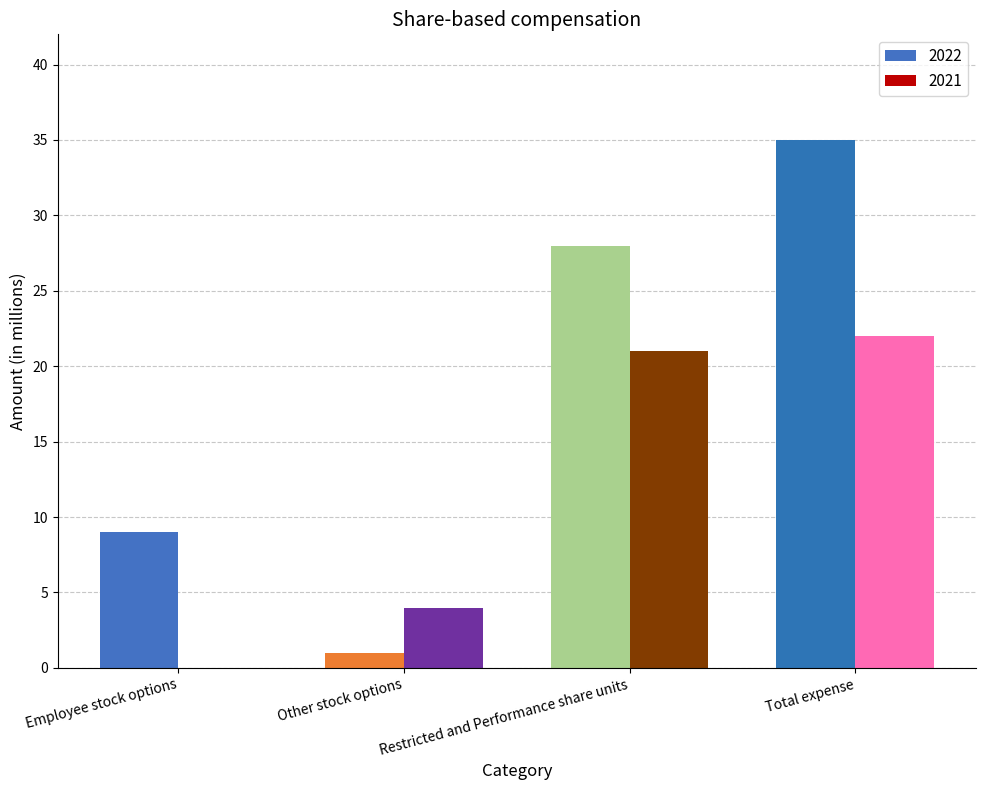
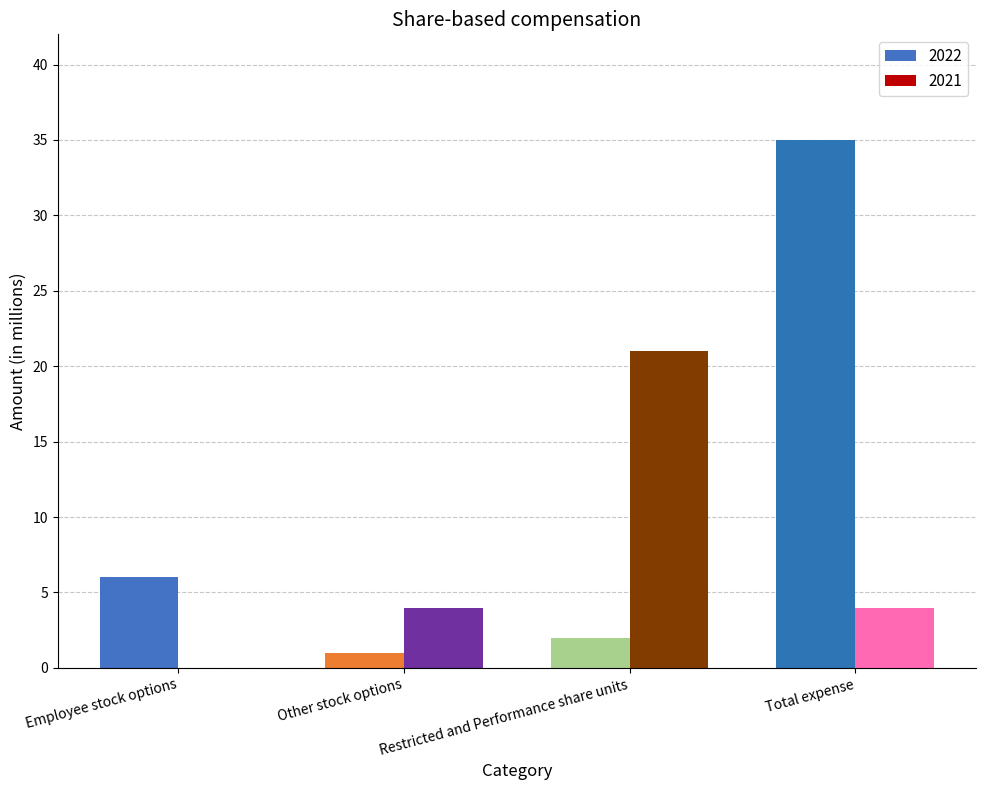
2022, Employee stock options: 9 -> 6
2022, Restricted and Performance share units: 28 -> 2
2021, Total expense: 22 -> 4
